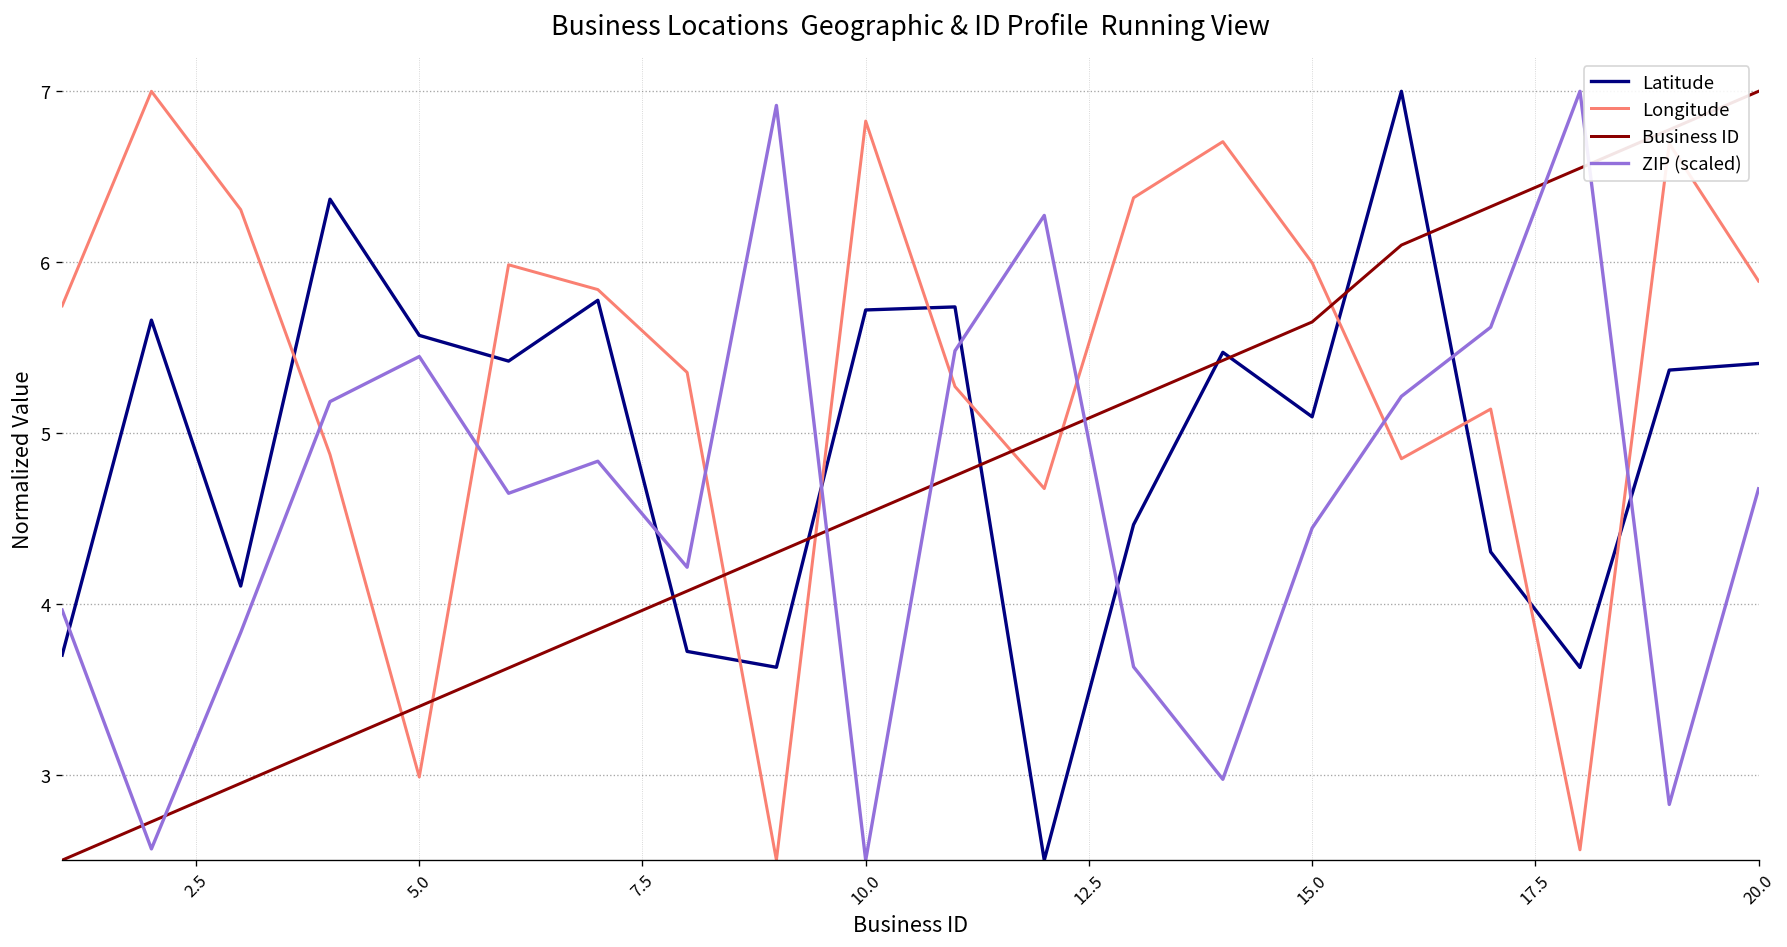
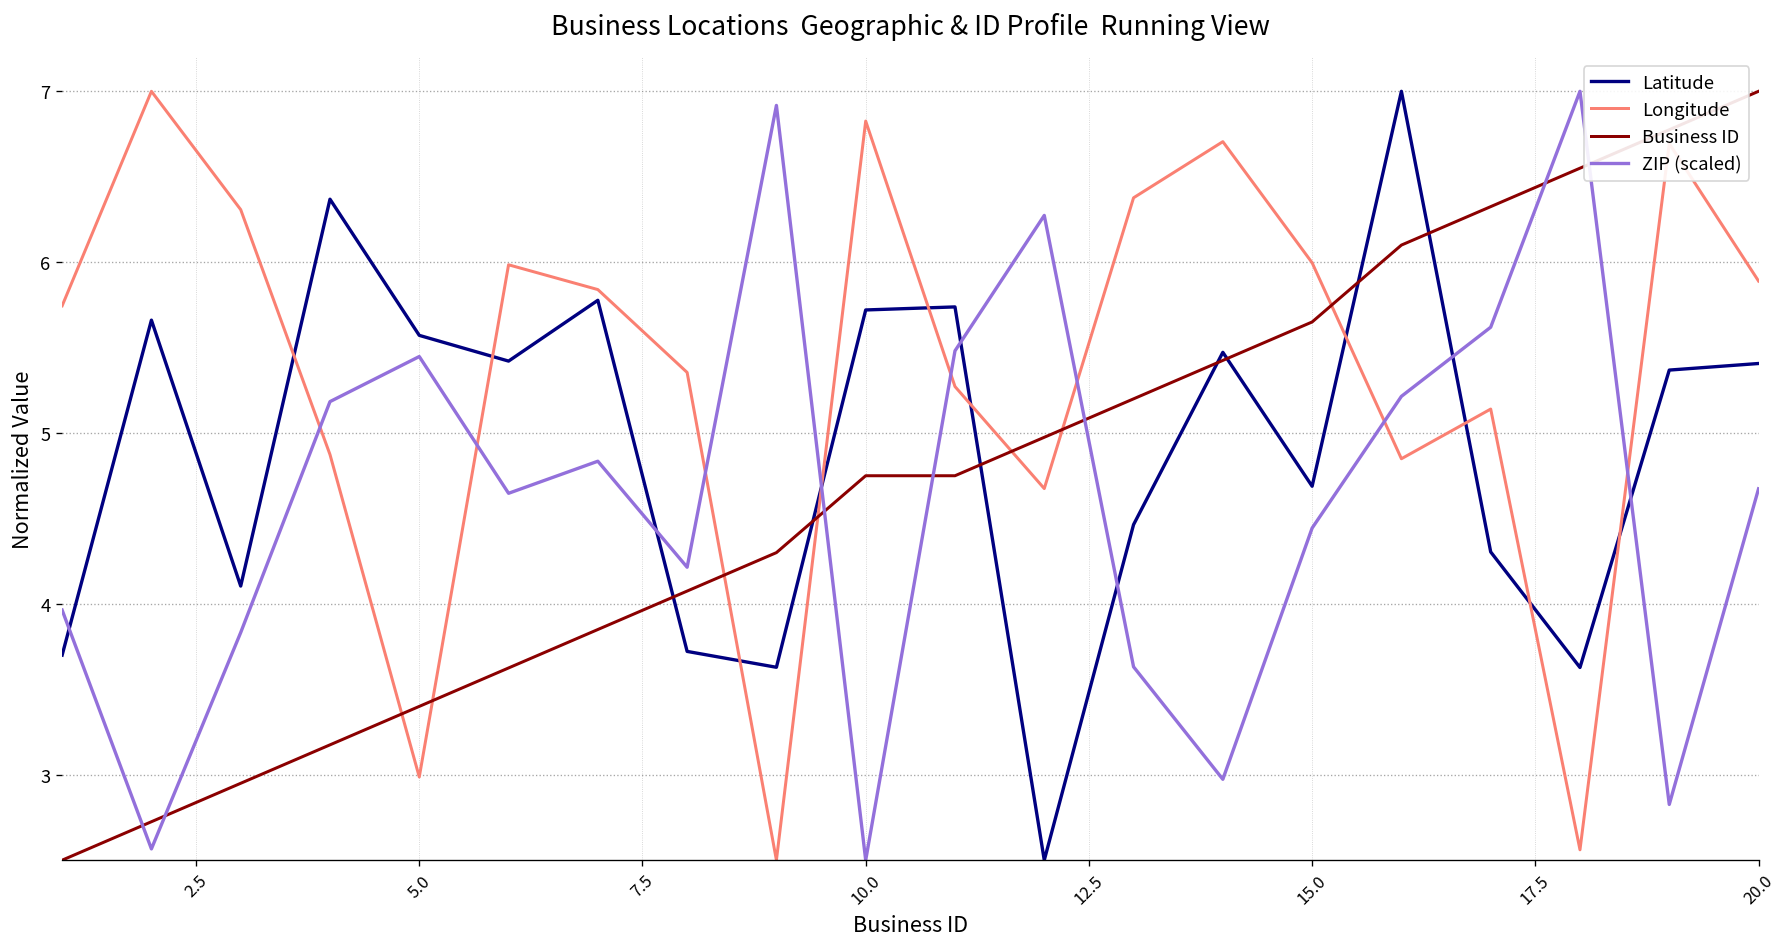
Business ID, 10.0: 4.53 -> 4.75
Latitude, 15.0: 5.09 -> 4.69
